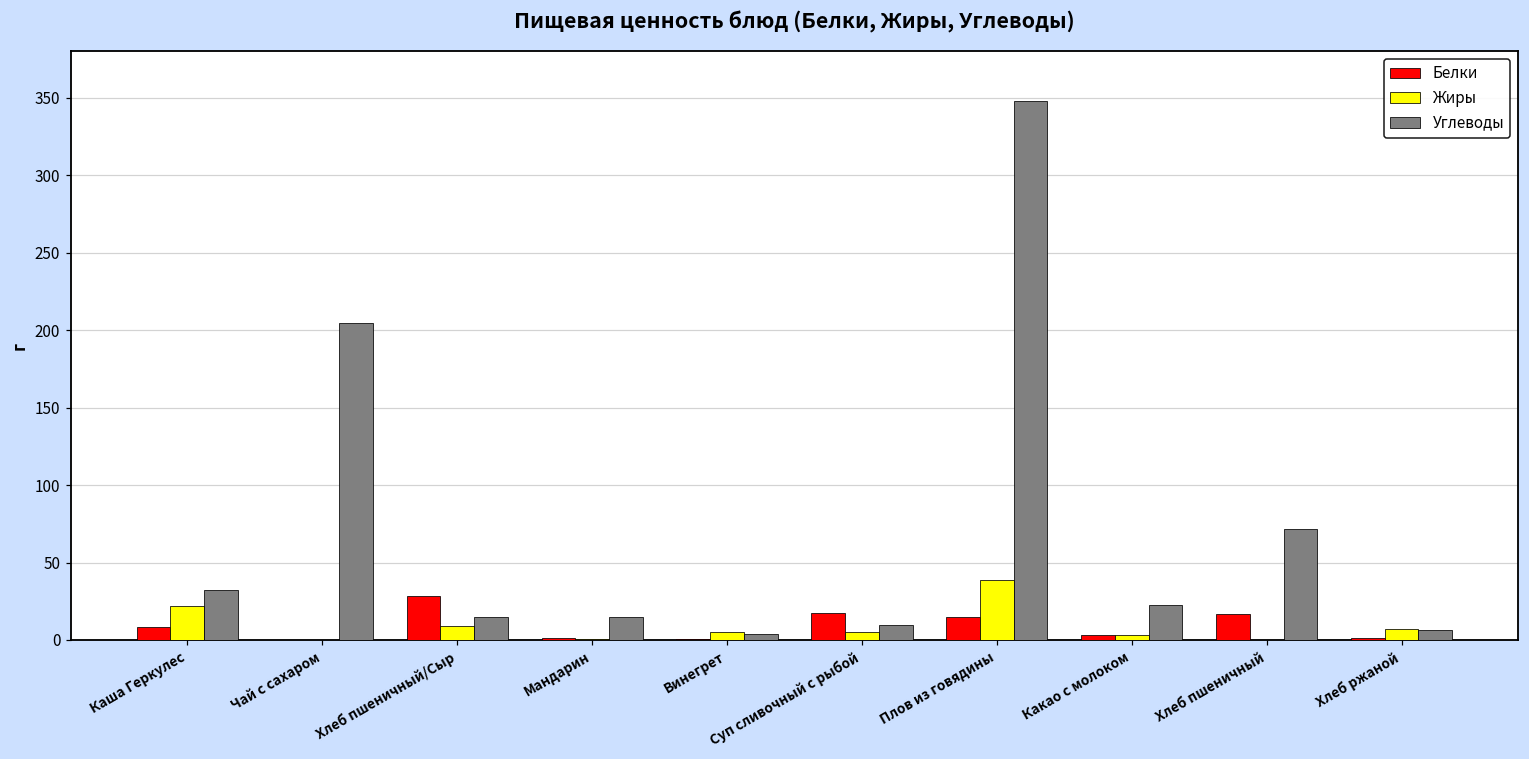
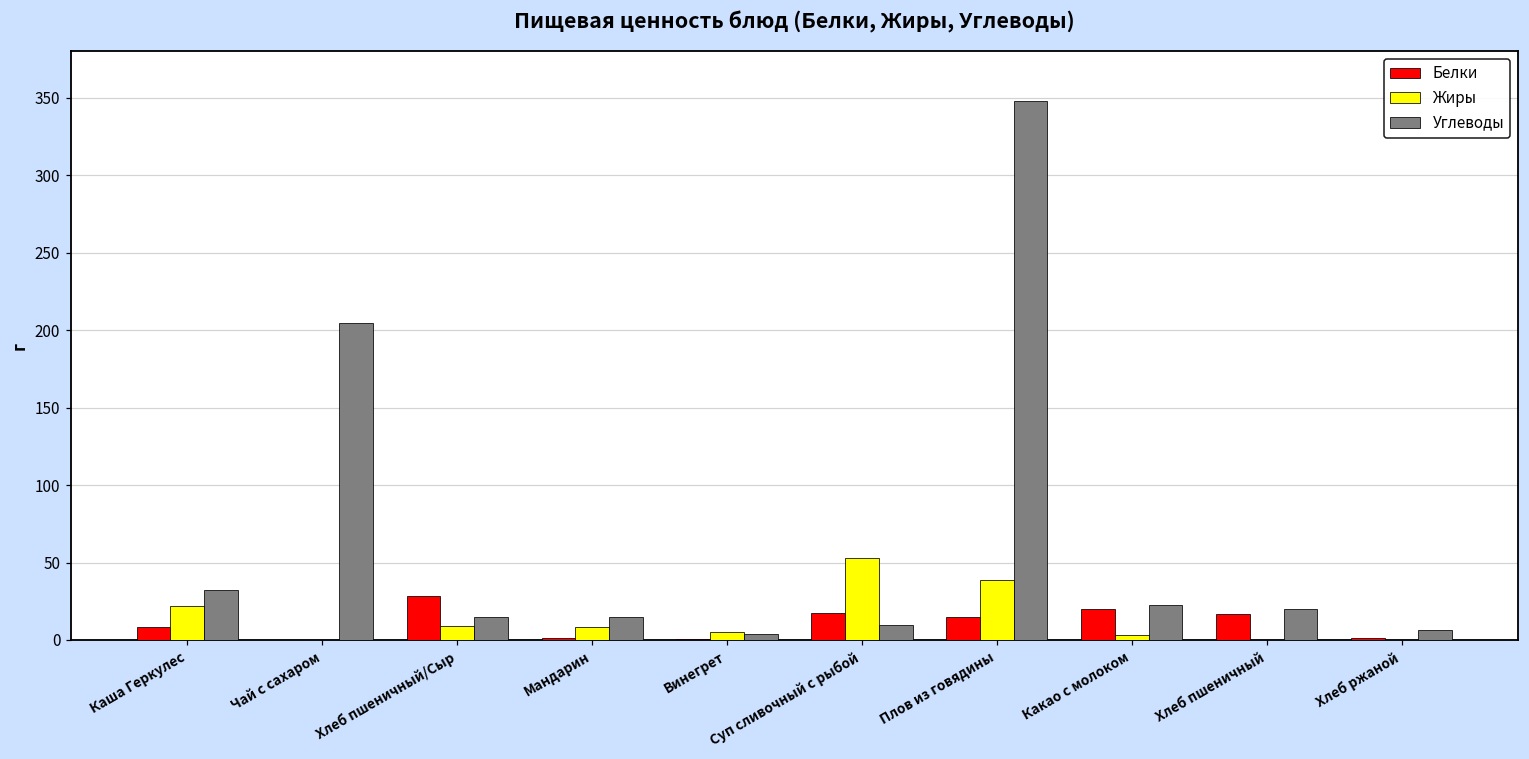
Жиры, Мандарин: 0 -> 8
Жиры, Суп сливочный с рыбой: 5 -> 53
Белки, Какао с молоком: 4 -> 20
Углеводы, Хлеб пшеничный: 72 -> 20
Жиры, Хлеб ржаной: 7 -> 0
